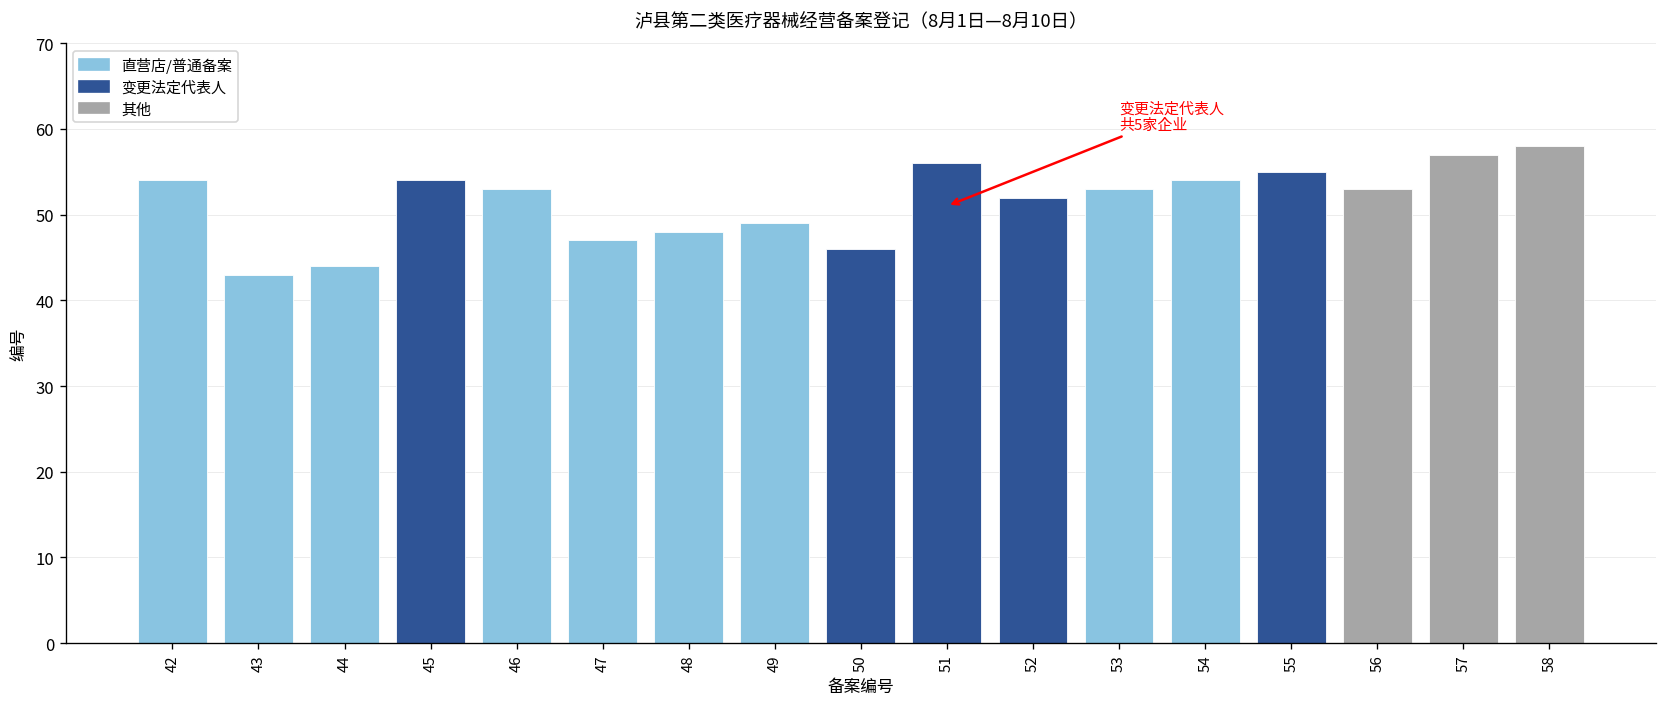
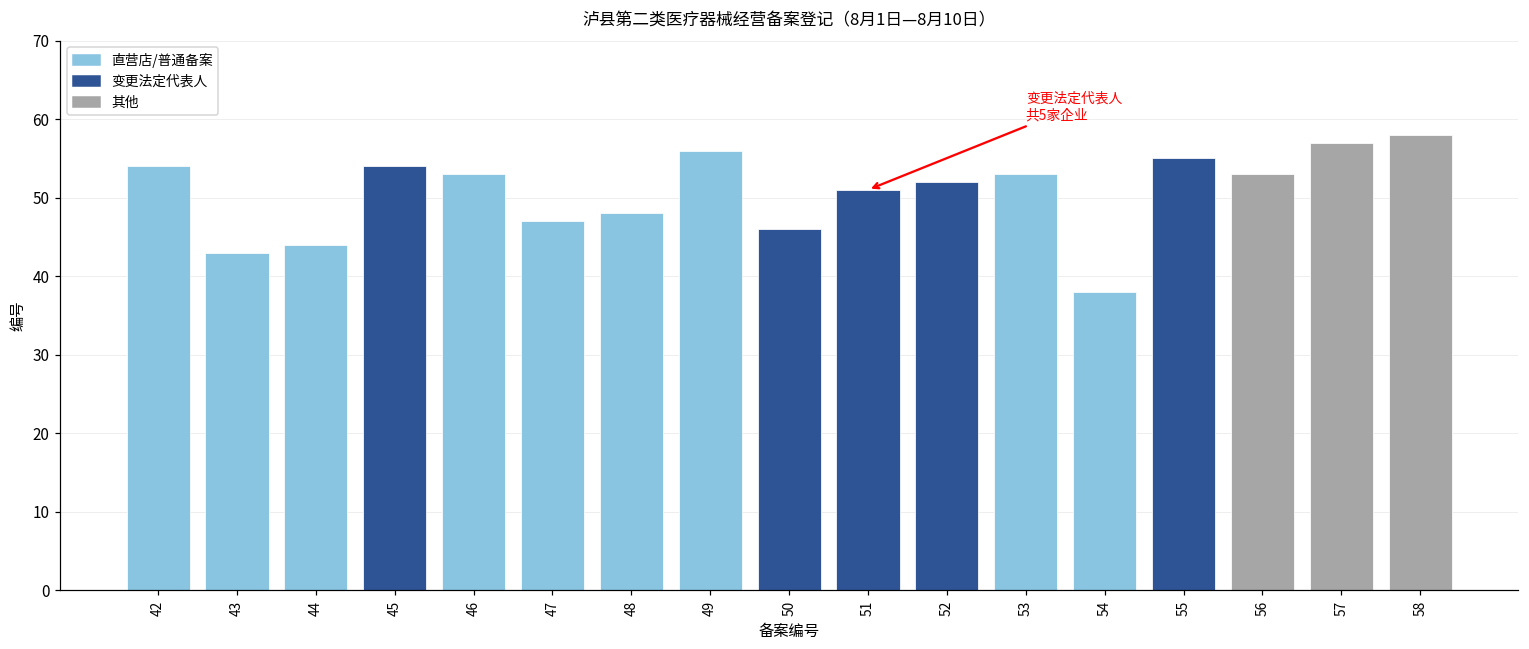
49: 49 -> 56
51: 56 -> 51
54: 54 -> 38
